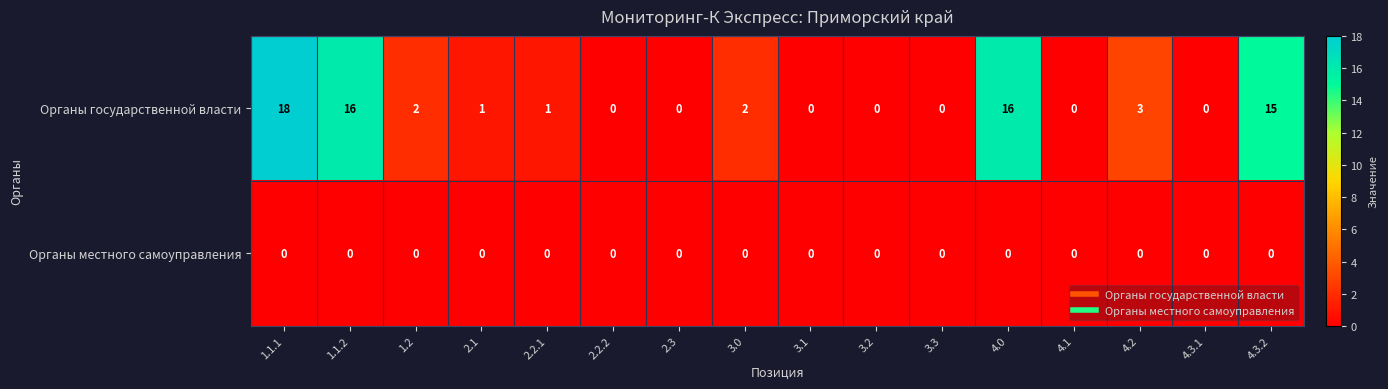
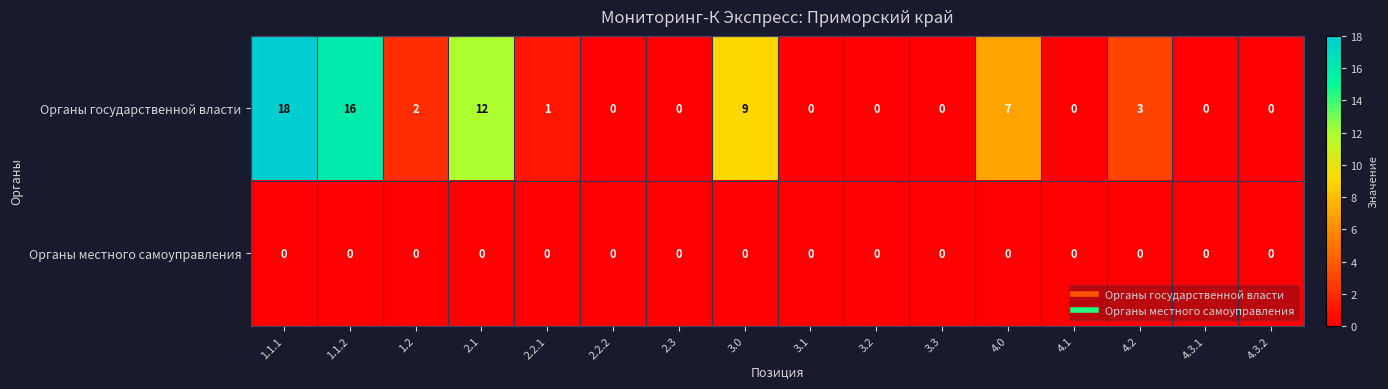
Органы государственной власти, 2.1: 1 -> 12
Органы государственной власти, 3.0: 2 -> 9
Органы государственной власти, 4.0: 16 -> 7
Органы государственной власти, 4.3.2: 15 -> 0
